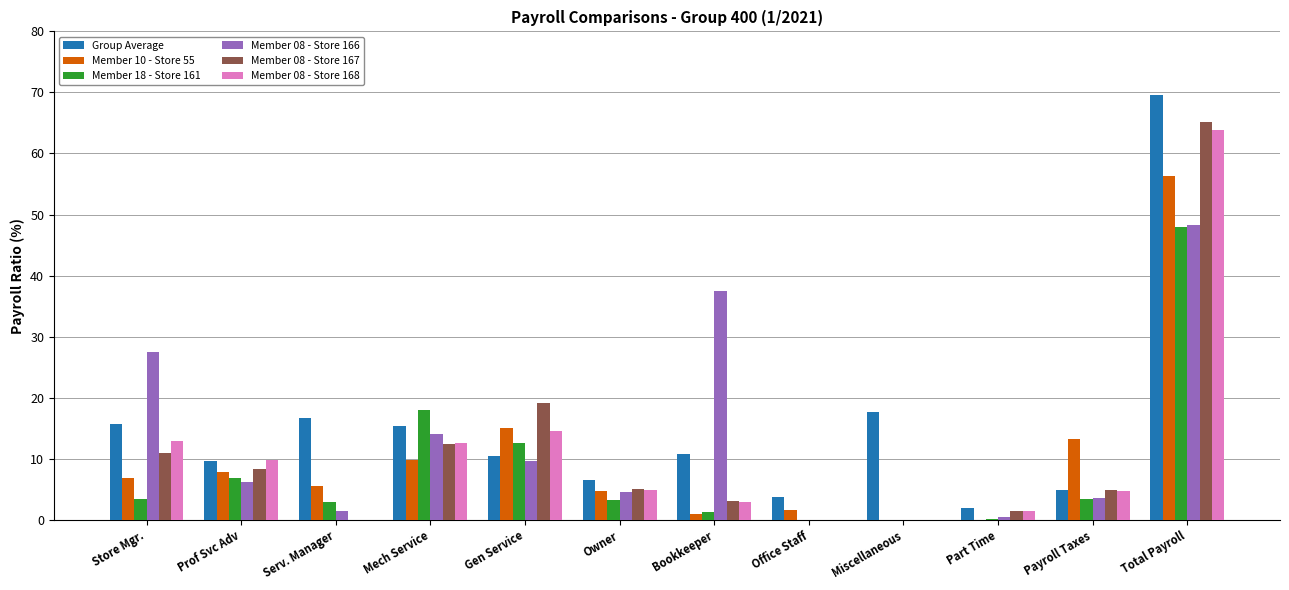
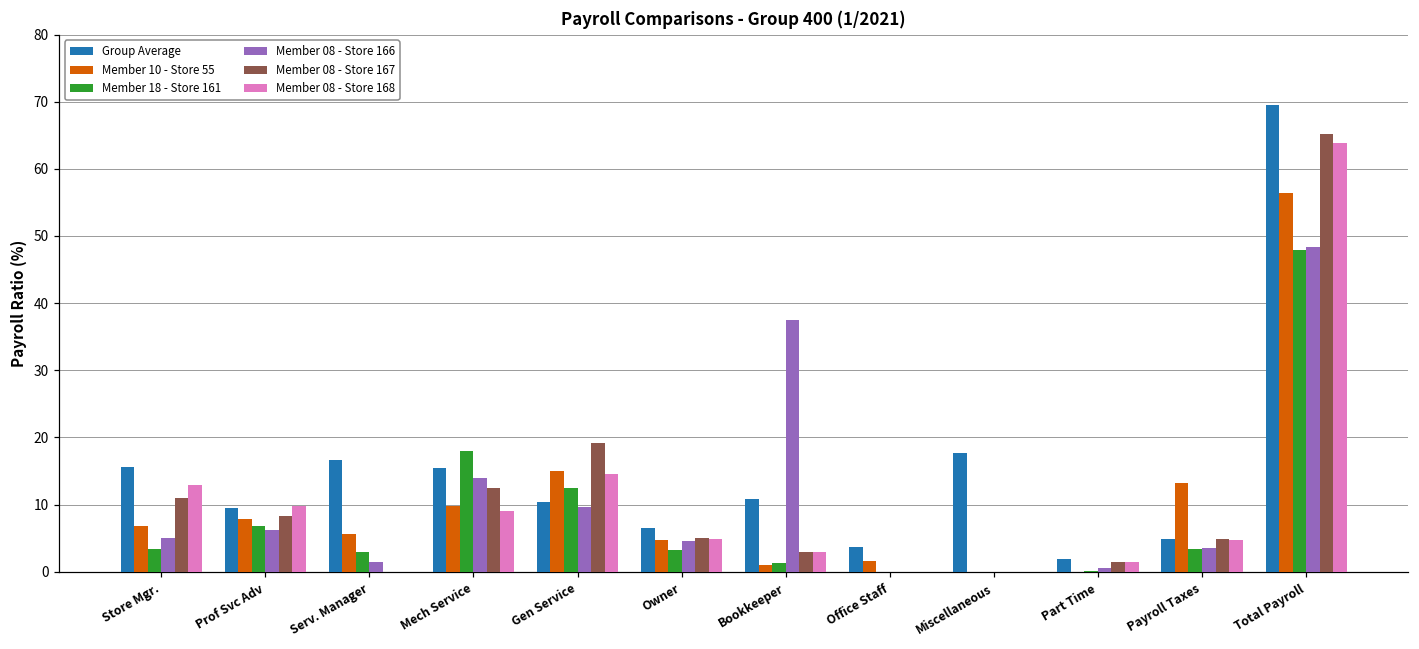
Member 08 - Store 166, Store Mgr.: 28 -> 5
Member 08 - Store 168, Mech Service: 13 -> 9
